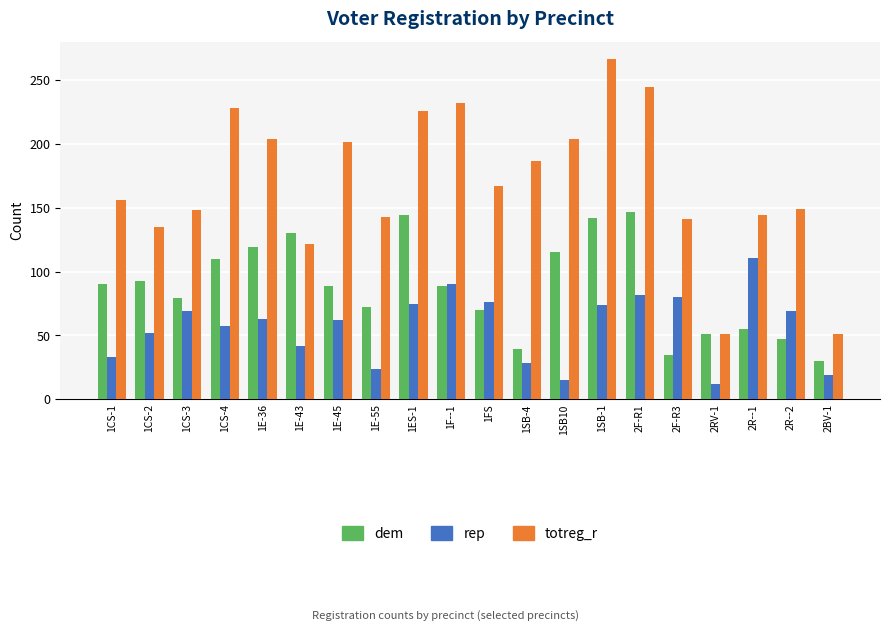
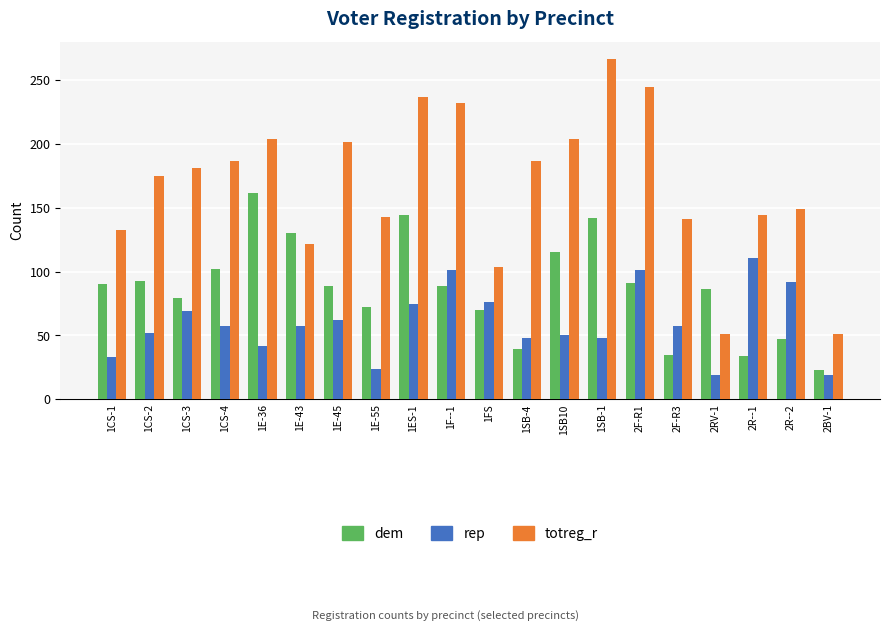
totreg_r, 1CS-1: 156 -> 133
totreg_r, 1CS-2: 135 -> 175
totreg_r, 1CS-3: 148 -> 181
dem, 1CS-4: 110 -> 102
totreg_r, 1CS-4: 228 -> 187
dem, 1E-36: 119 -> 162
rep, 1E-36: 63 -> 42
rep, 1E-43: 42 -> 57
totreg_r, 1ES-1: 226 -> 237
rep, 1F--1: 90 -> 101
totreg_r, 1FS: 167 -> 104
rep, 1SB-4: 28 -> 48
rep, 1SB10: 15 -> 50
rep, 1SB-1: 74 -> 48
dem, 2F-R1: 147 -> 91
rep, 2F-R1: 82 -> 101
rep, 2F-R3: 80 -> 57
dem, 2RV-1: 51 -> 86
rep, 2RV-1: 12 -> 19
dem, 2R--1: 55 -> 34
rep, 2R--2: 69 -> 92
dem, 2BV-1: 30 -> 23
